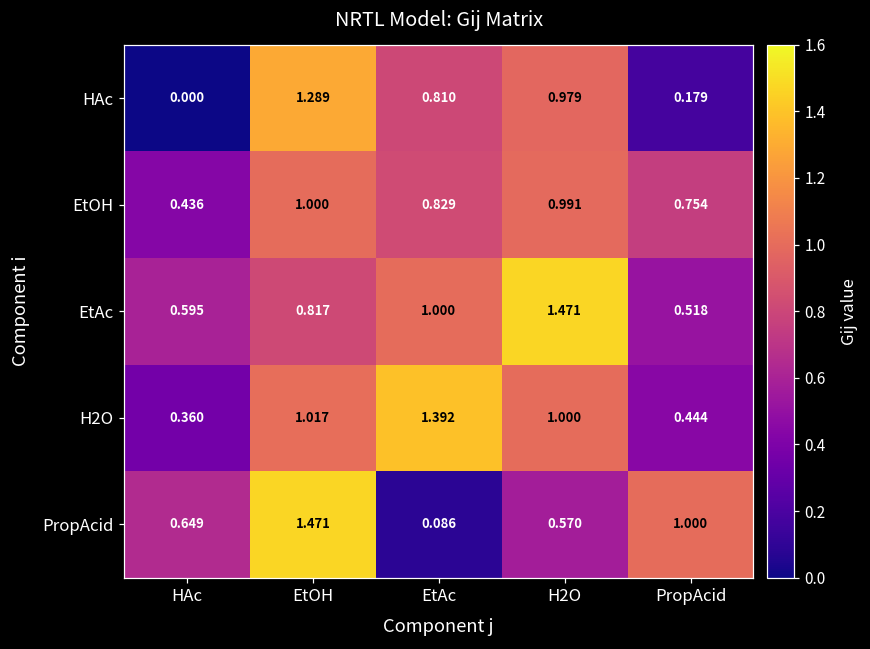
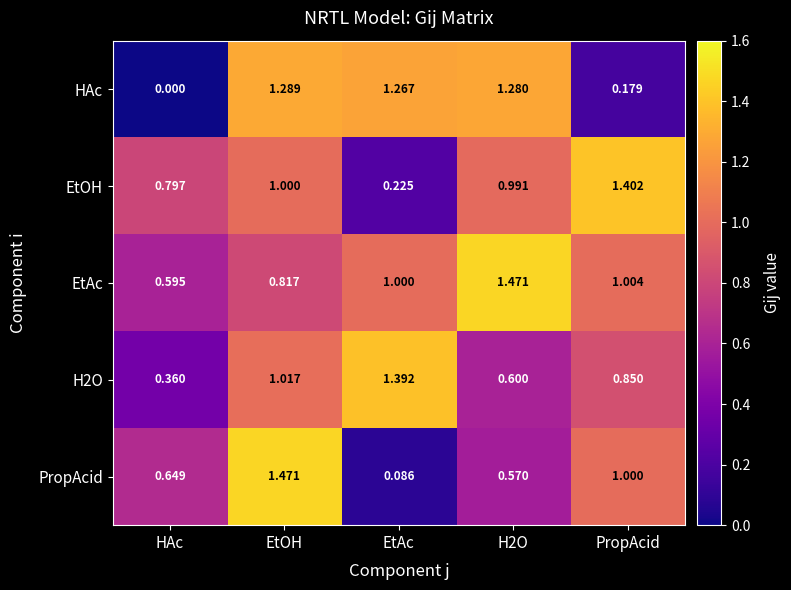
HAc, EtAc: 0.810 -> 1.267
HAc, H2O: 0.979 -> 1.280
EtOH, HAc: 0.436 -> 0.797
EtOH, EtAc: 0.829 -> 0.225
EtOH, PropAcid: 0.754 -> 1.402
EtAc, PropAcid: 0.518 -> 1.004
H2O, H2O: 1.000 -> 0.600
H2O, PropAcid: 0.444 -> 0.850
